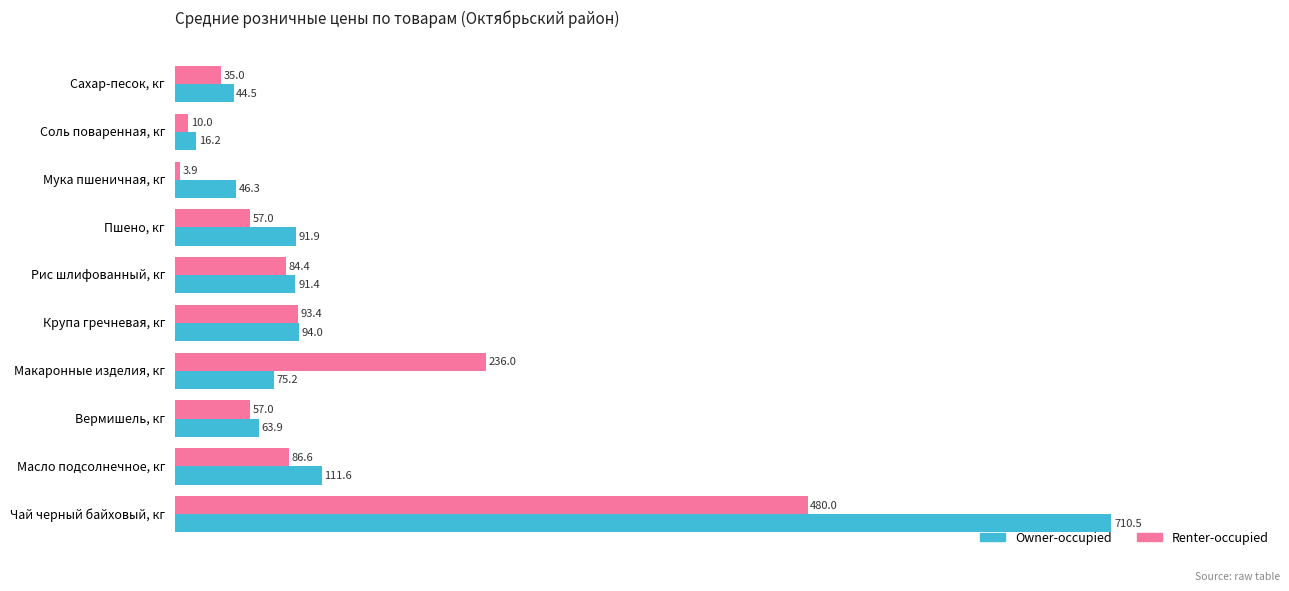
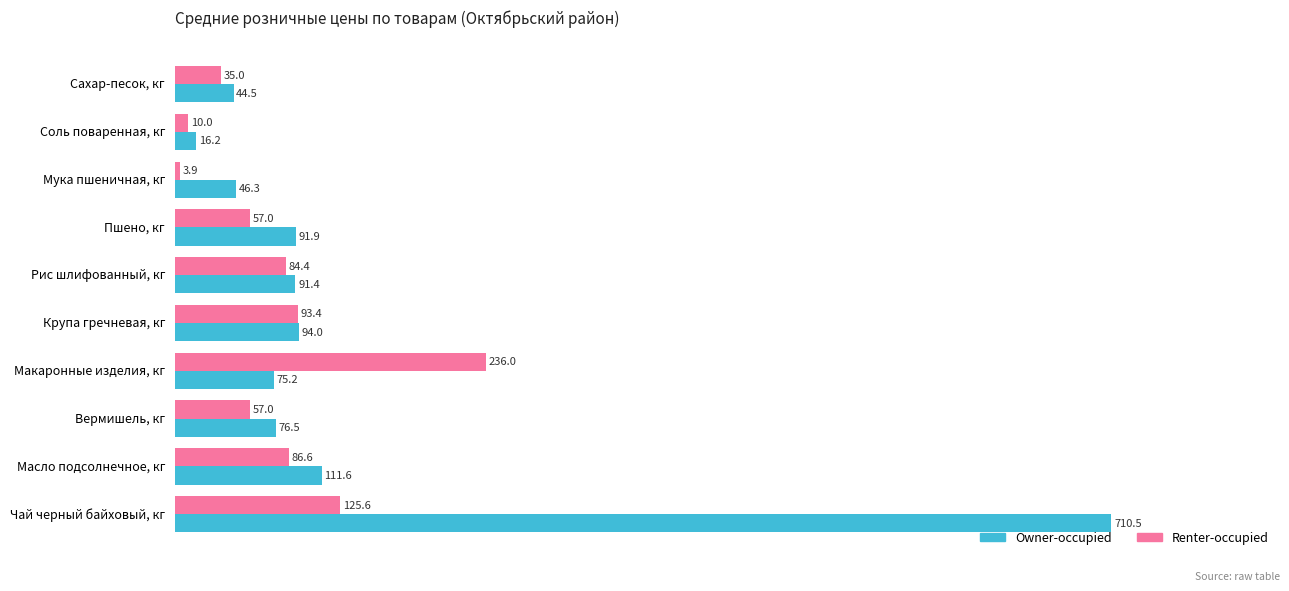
Owner-occupied, Вермишель, кг: 63.9 -> 76.5
Renter-occupied, Чай черный байховый, кг: 480.0 -> 125.6
